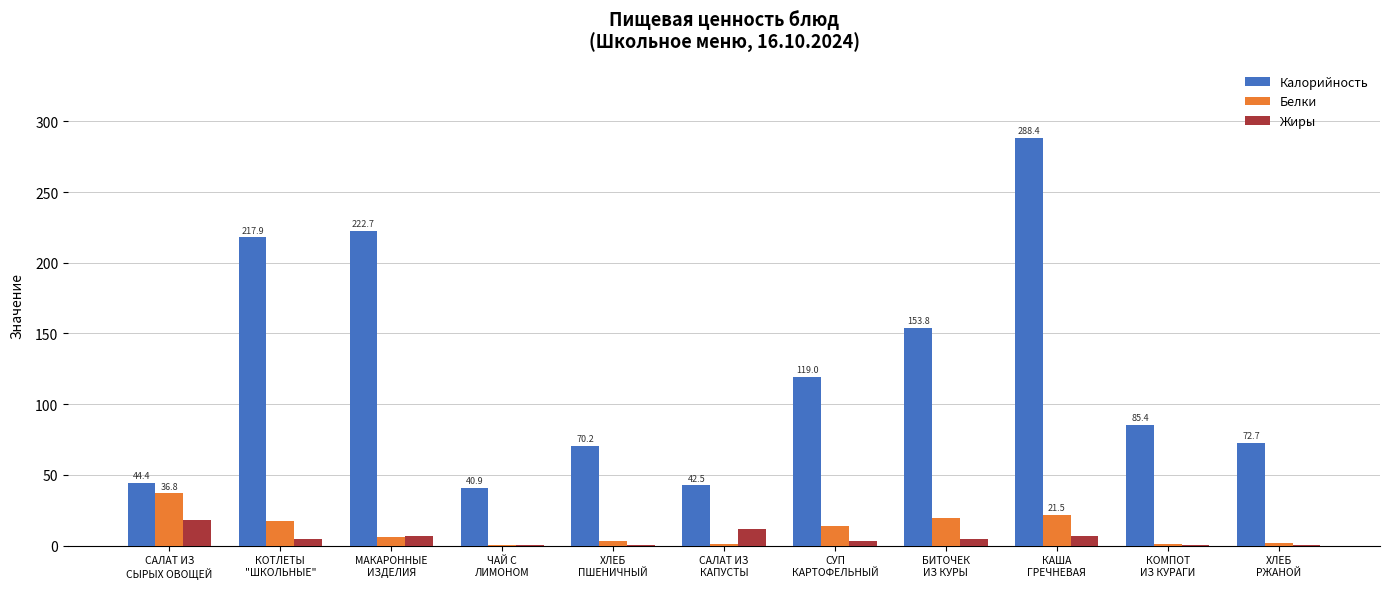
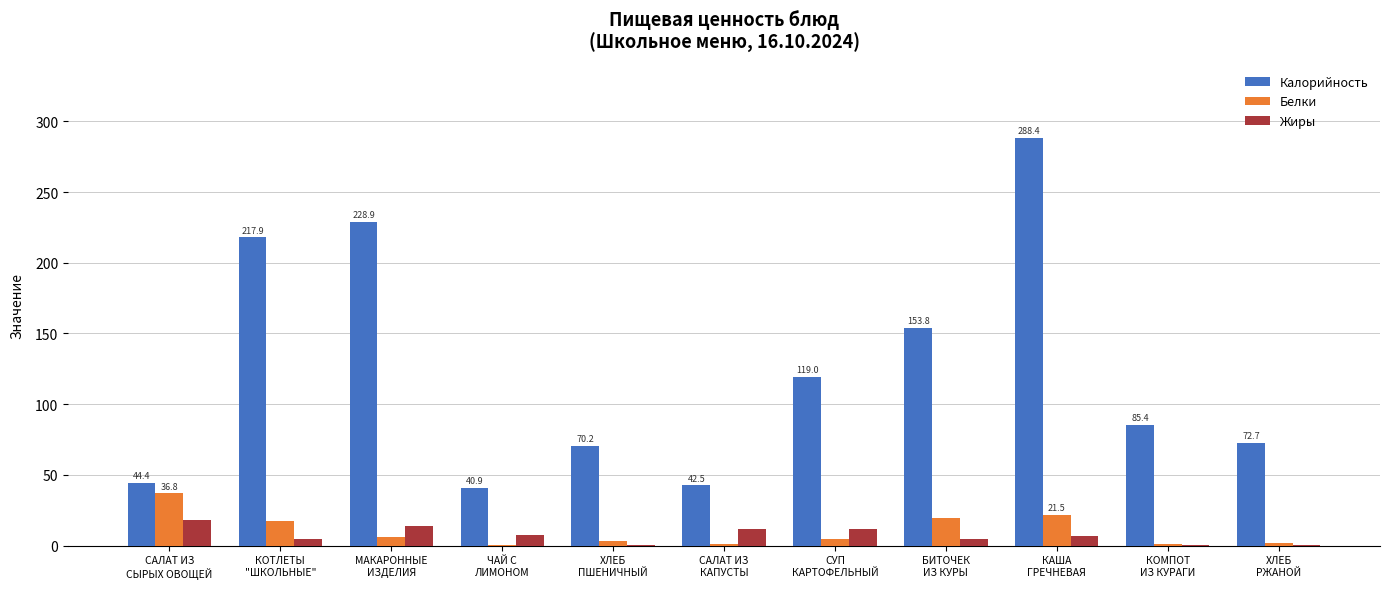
Калорийность, МАКАРОННЫЕ ИЗДЕЛИЯ: 222.7 -> 228.9
Жиры, МАКАРОННЫЕ ИЗДЕЛИЯ: 7 -> 14
Жиры, ЧАЙ С ЛИМОНОМ: 0 -> 8
Белки, СУП КАРТОФЕЛЬНЫЙ: 14 -> 5
Жиры, СУП КАРТОФЕЛЬНЫЙ: 3 -> 12
